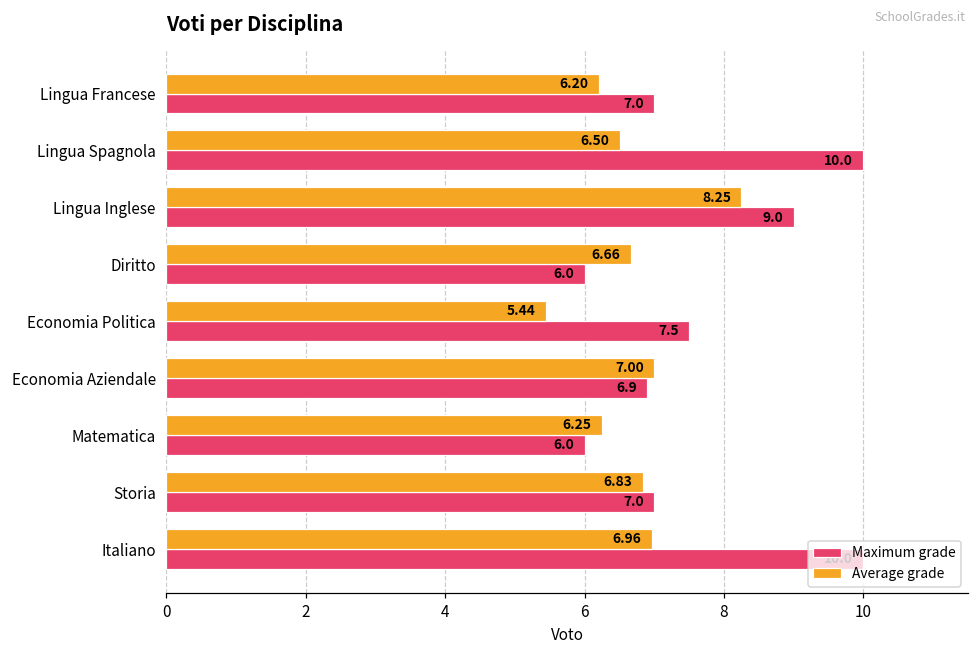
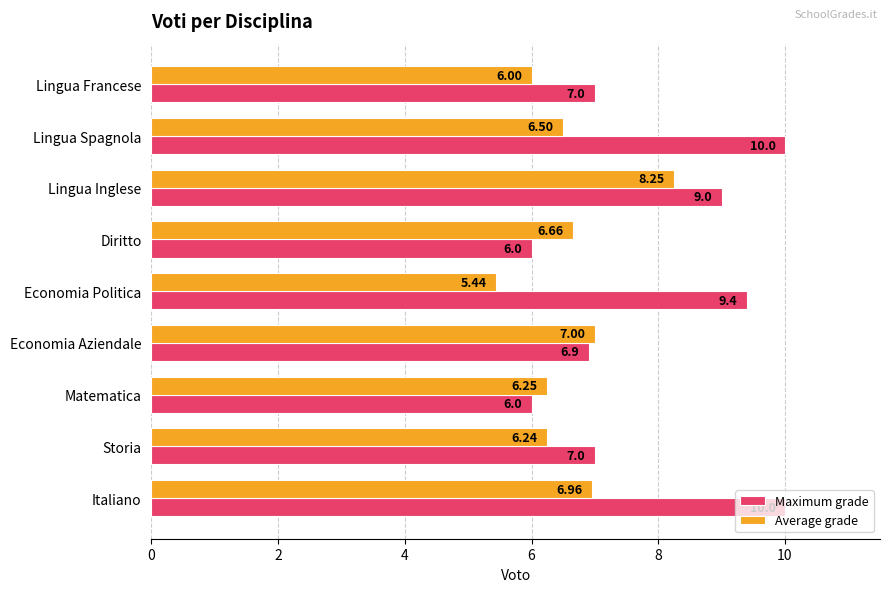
Average grade, Lingua Francese: 6.20 -> 6.00
Maximum grade, Economia Politica: 7.5 -> 9.4
Average grade, Storia: 6.83 -> 6.24
